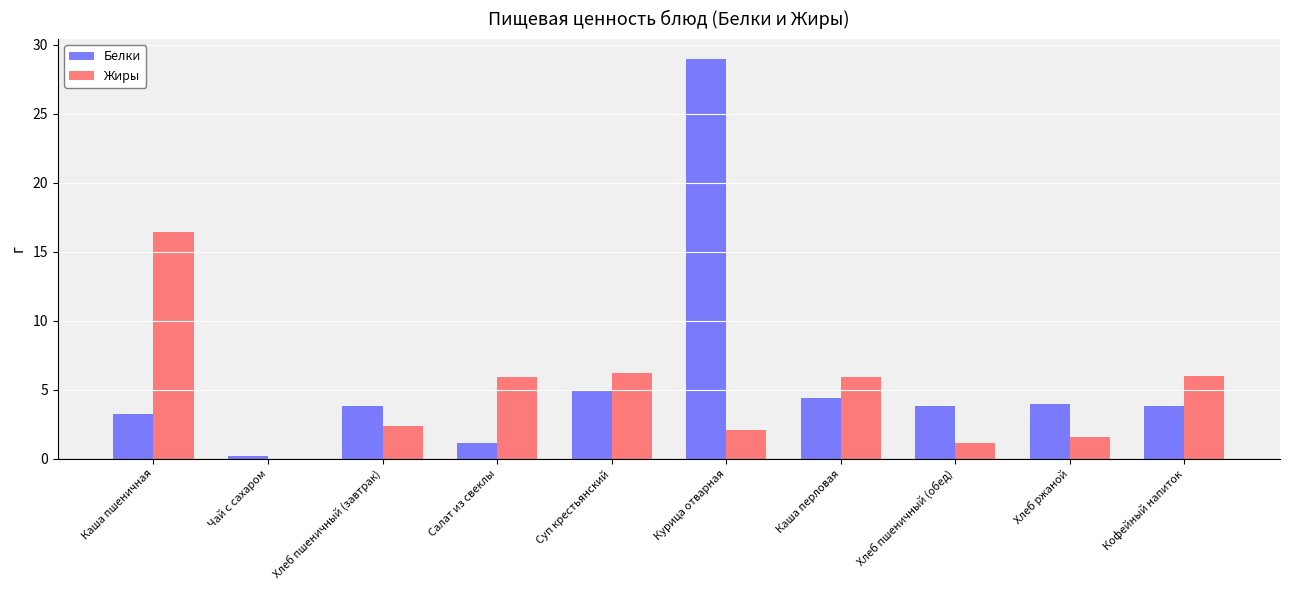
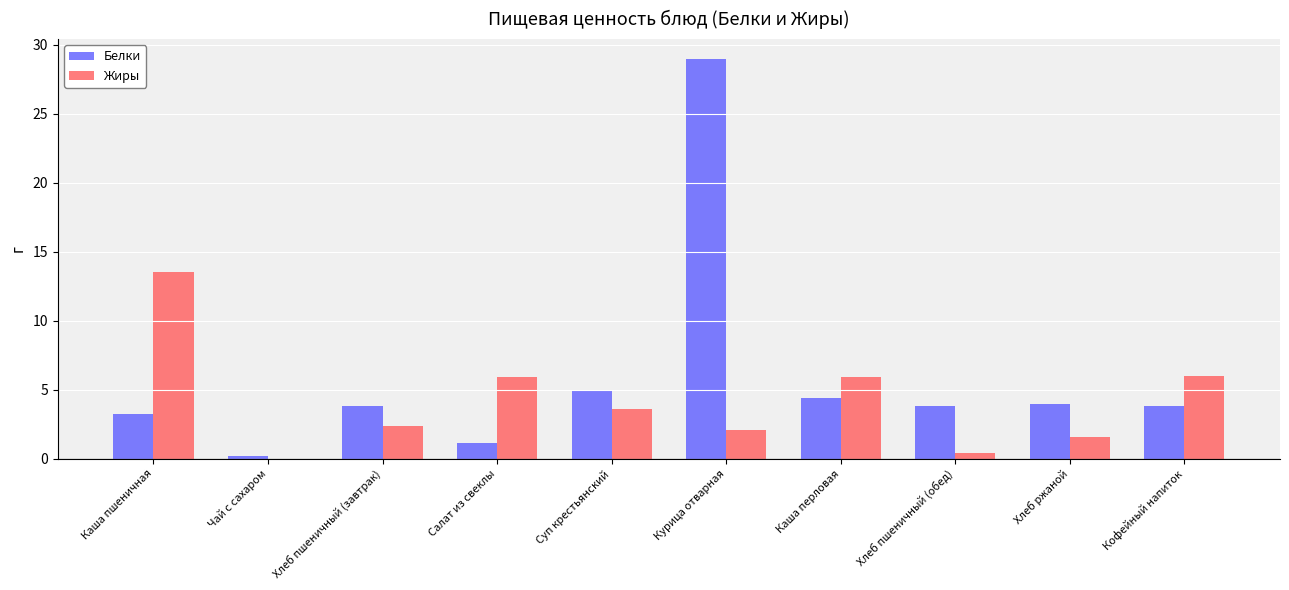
Жиры, Каша пшеничная: 16.4 -> 13.5
Жиры, Суп крестьянский: 6.2 -> 3.6
Жиры, Хлеб пшеничный (обед): 1.1 -> 0.4
